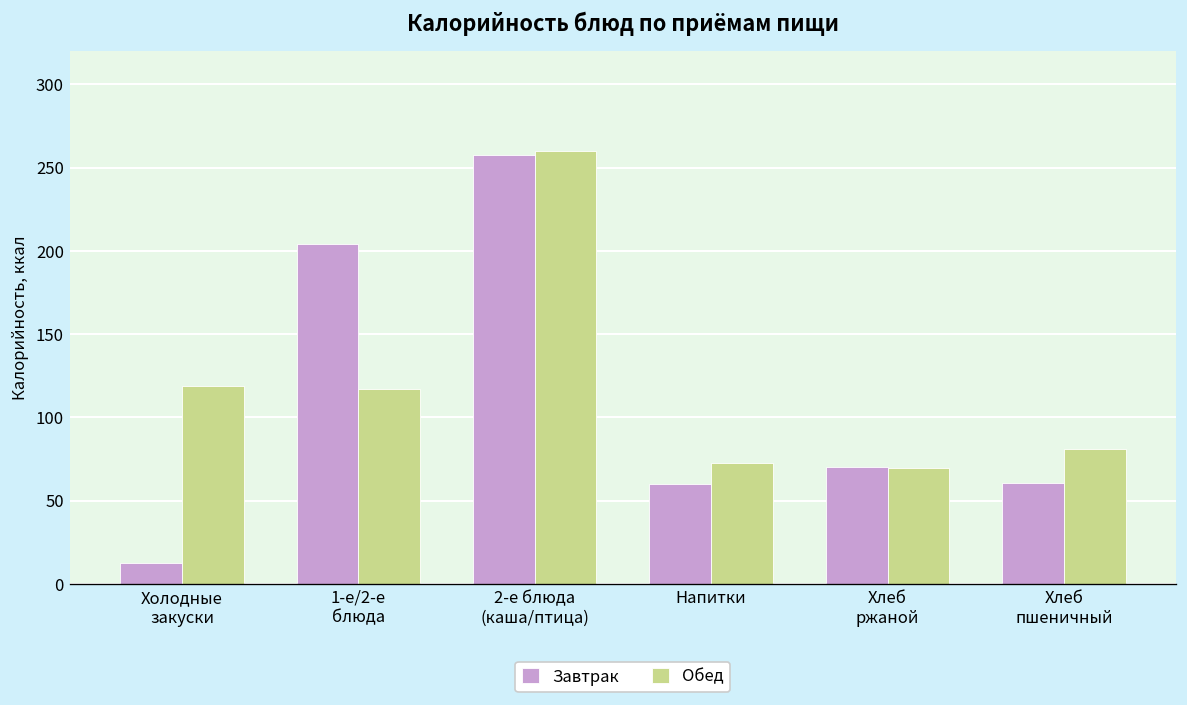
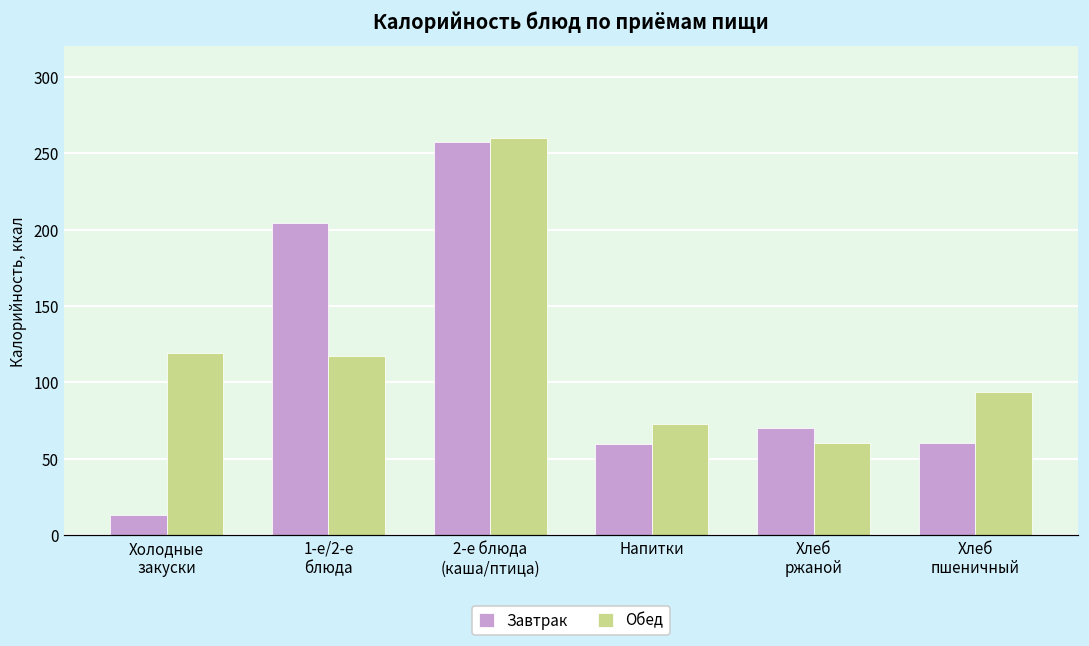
Обед, Хлеб ржаной: 70 -> 60
Обед, Хлеб пшеничный: 81 -> 94
